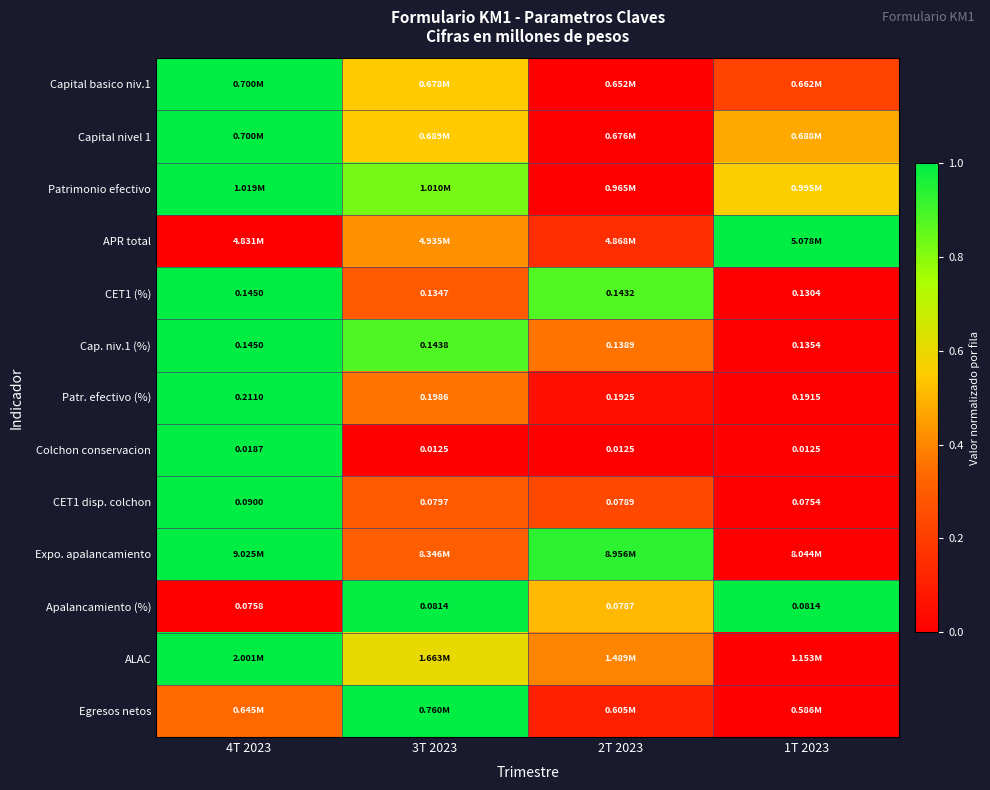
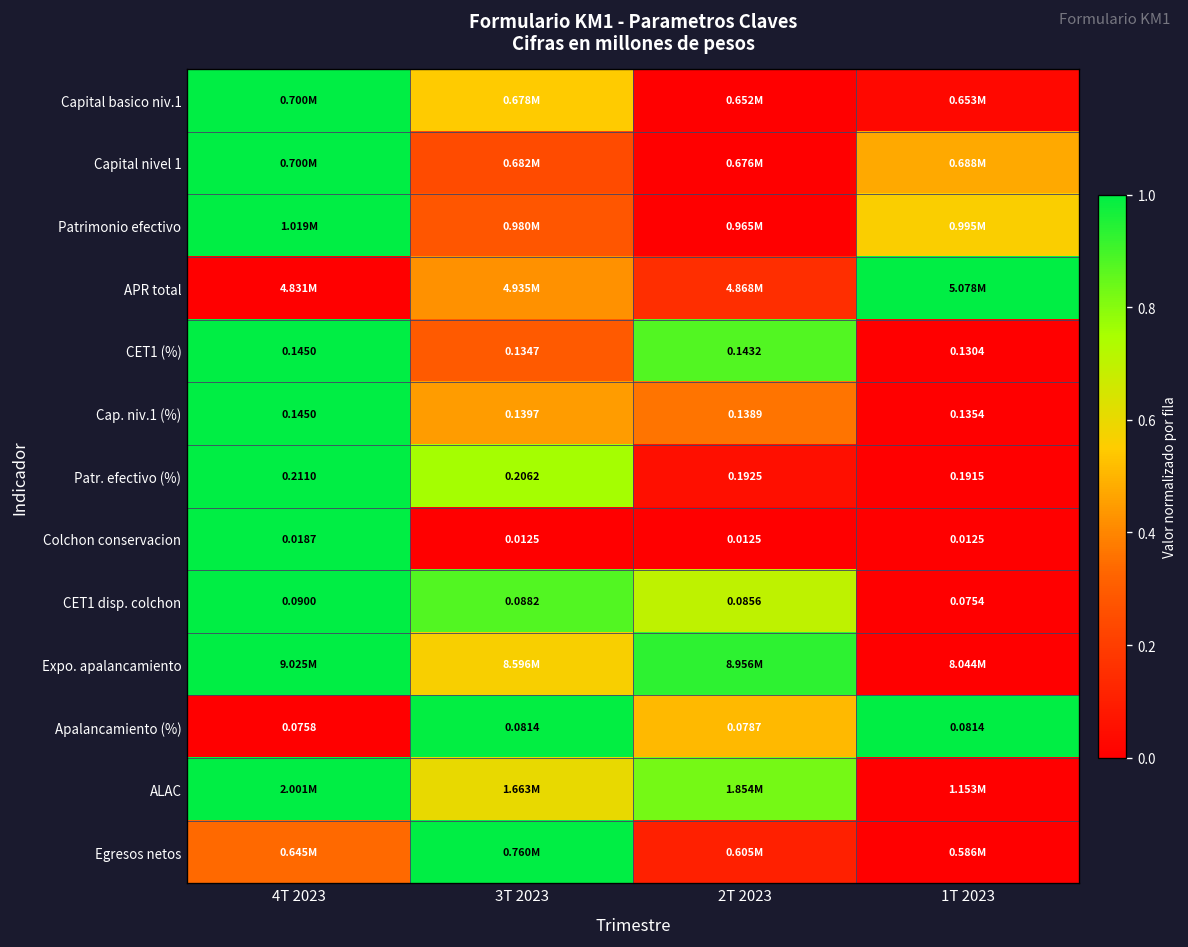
Capital basico niv.1, 1T 2023: 0.662M -> 0.653M
Capital nivel 1, 3T 2023: 0.689M -> 0.682M
Patrimonio efectivo, 3T 2023: 1.010M -> 0.980M
Cap. niv.1 (%), 3T 2023: 0.1438 -> 0.1397
Patr. efectivo (%), 3T 2023: 0.1986 -> 0.2062
CET1 disp. colchon, 3T 2023: 0.0797 -> 0.0882
CET1 disp. colchon, 2T 2023: 0.0789 -> 0.0856
Expo. apalancamiento, 3T 2023: 8.346M -> 8.596M
ALAC, 2T 2023: 1.489M -> 1.854M
